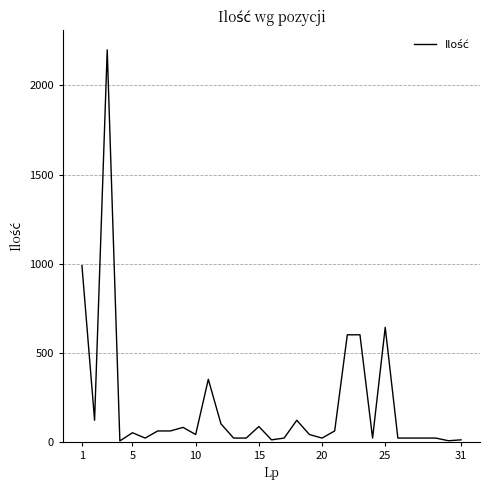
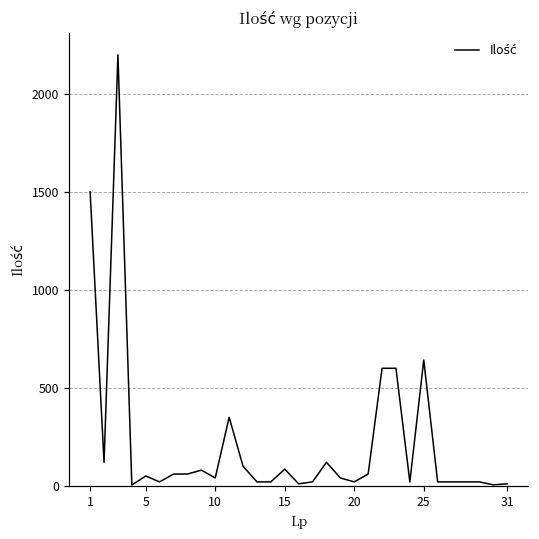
1: 990 -> 1500
